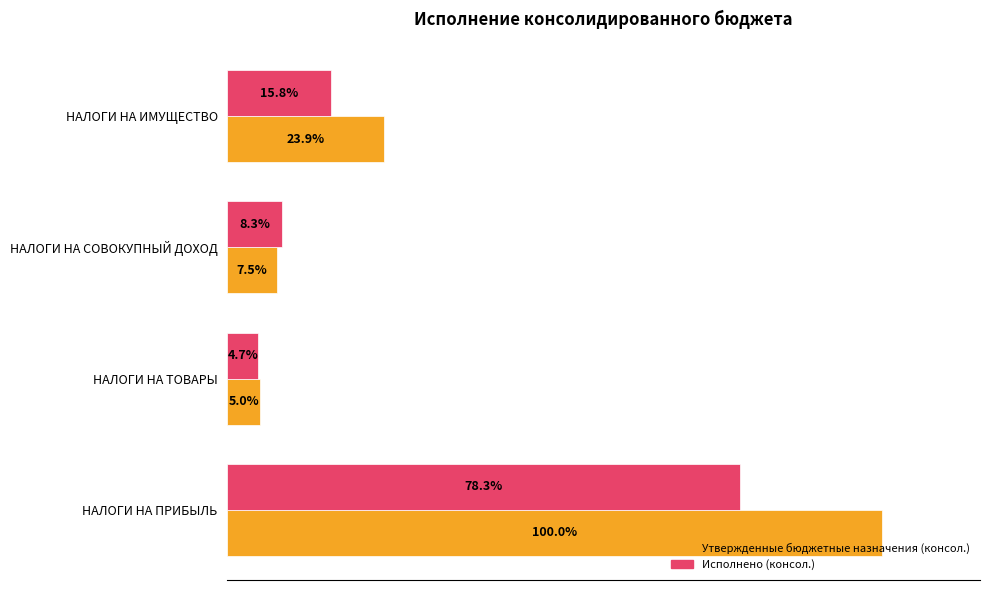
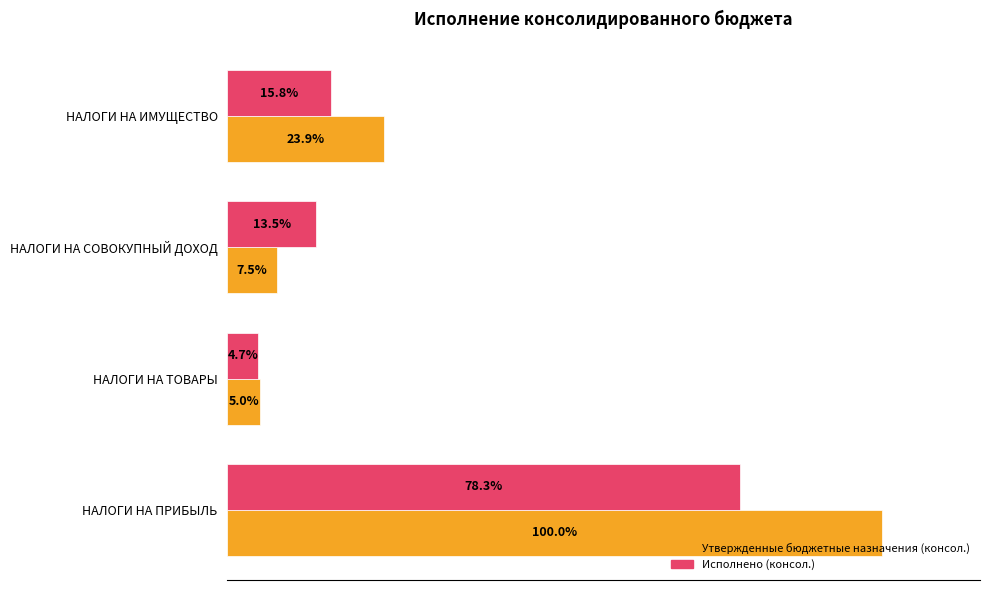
Исполнено (консол.), НАЛОГИ НА СОВОКУПНЫЙ ДОХОД: 8.3% -> 13.5%
